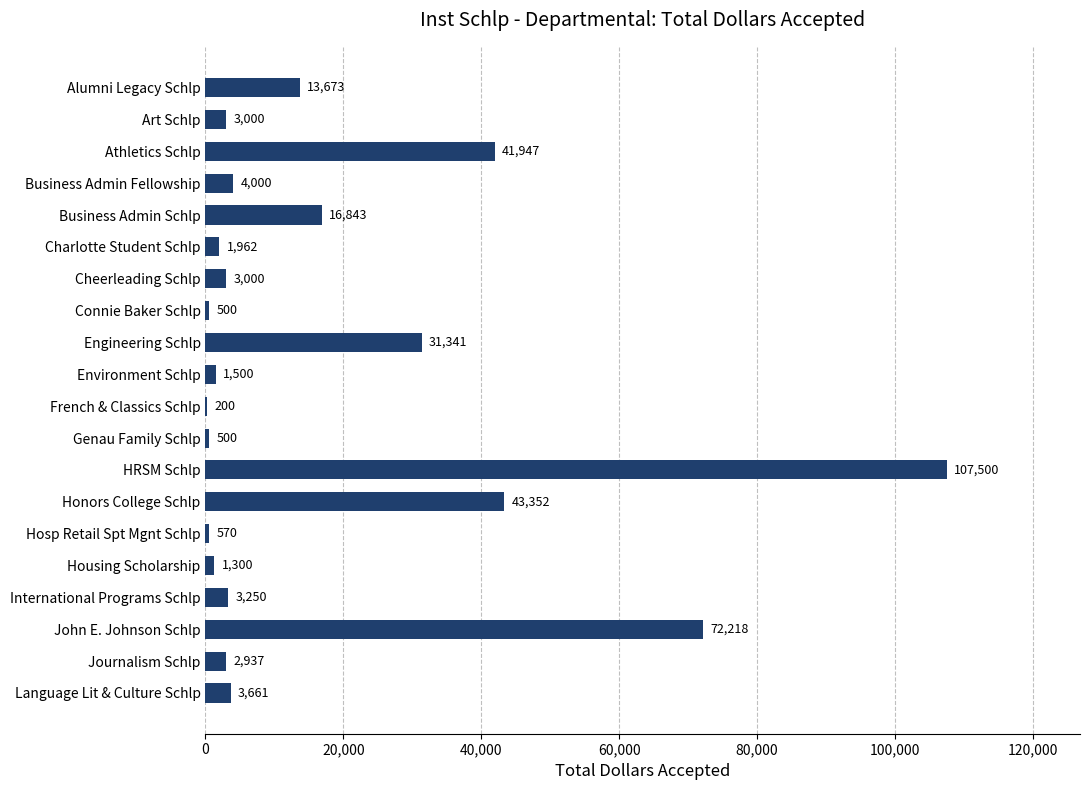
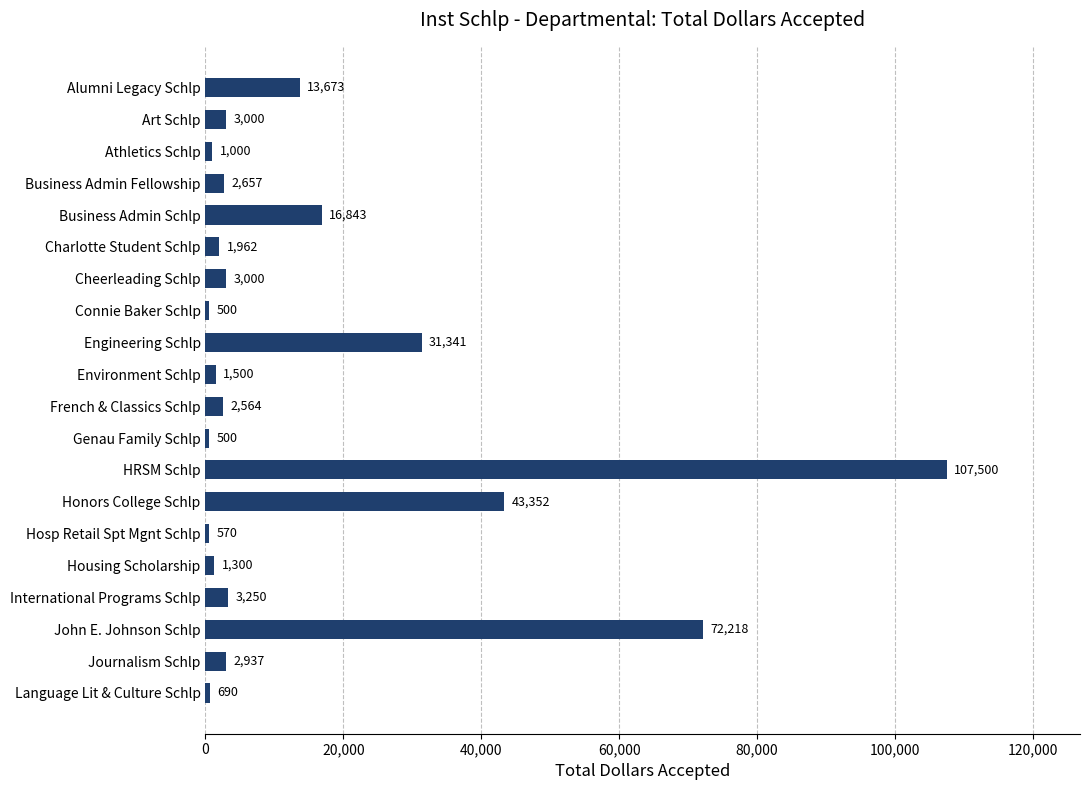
Athletics Schlp: 41,947 -> 1,000
Business Admin Fellowship: 4,000 -> 2,657
French & Classics Schlp: 200 -> 2,564
Language Lit & Culture Schlp: 3,661 -> 690
